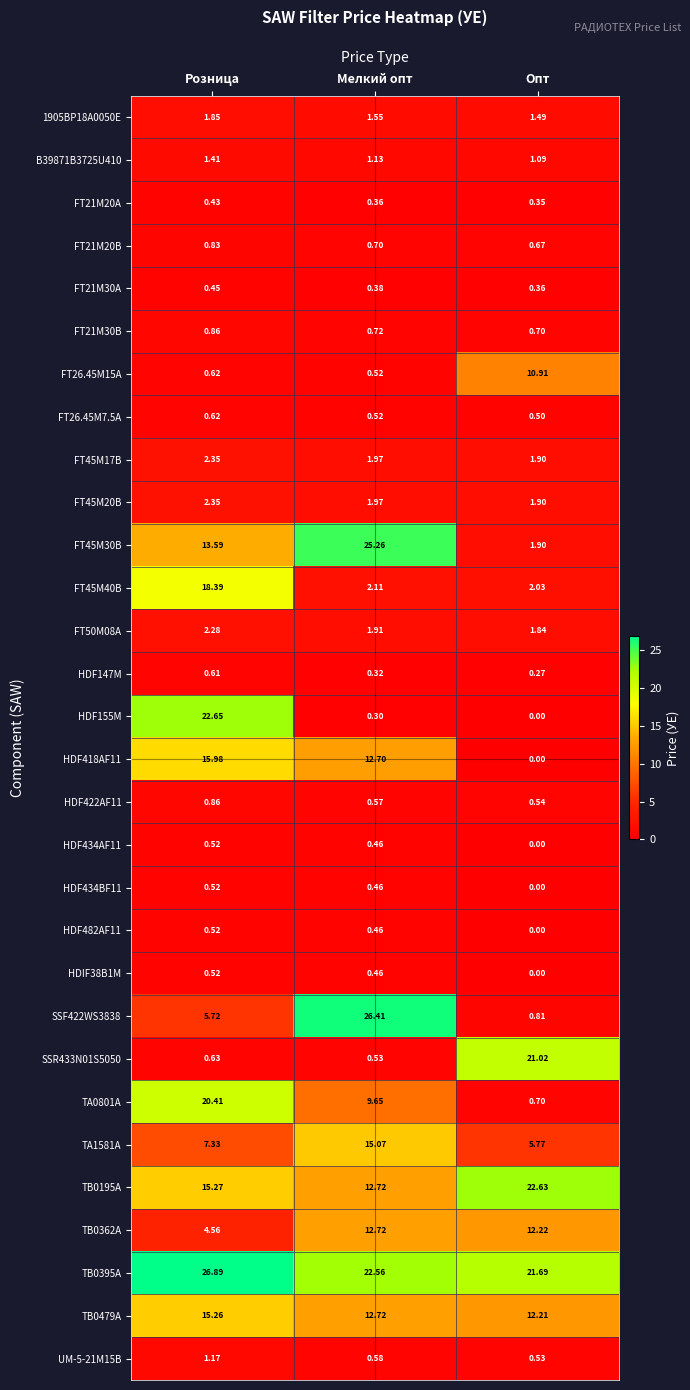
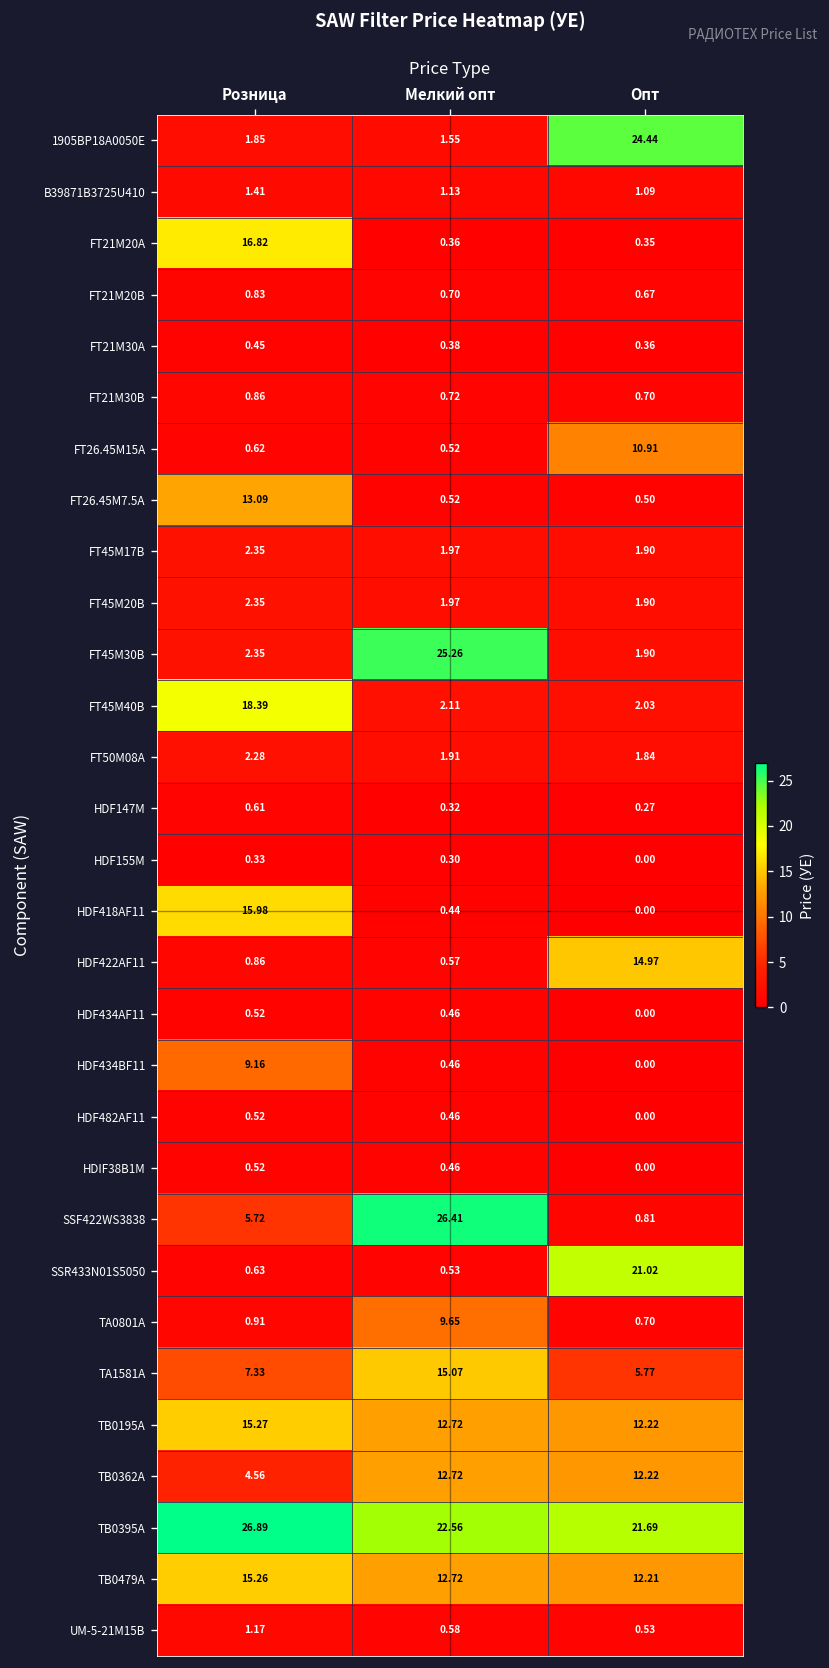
1905BP18A0050E, Опт: 1.49 -> 24.44
FT21M20A, Розница: 0.43 -> 16.82
FT26.45M7.5A, Розница: 0.62 -> 13.09
FT45M30B, Розница: 13.59 -> 2.35
HDF155M, Розница: 22.65 -> 0.33
HDF418AF11, Мелкий опт: 12.70 -> 0.44
HDF422AF11, Опт: 0.54 -> 14.97
HDF434BF11, Розница: 0.52 -> 9.16
TA0801A, Розница: 20.41 -> 0.91
TB0195A, Опт: 22.63 -> 12.22
